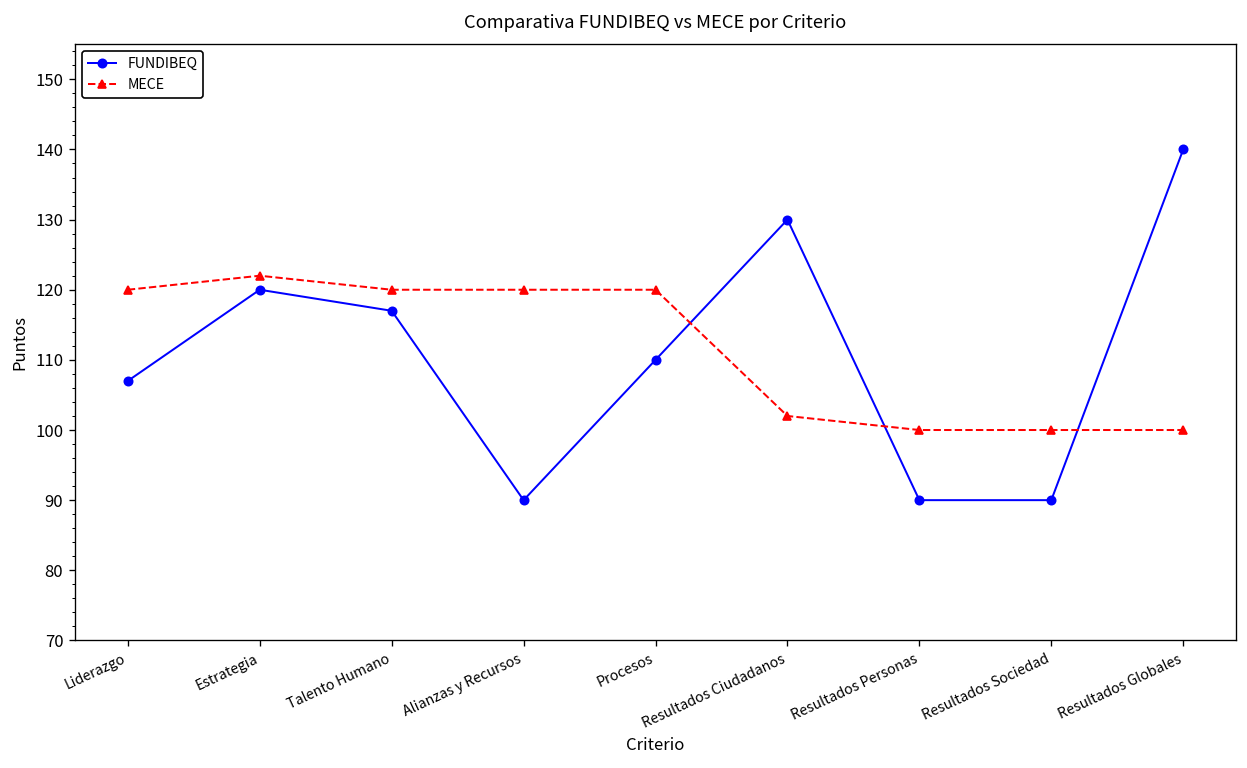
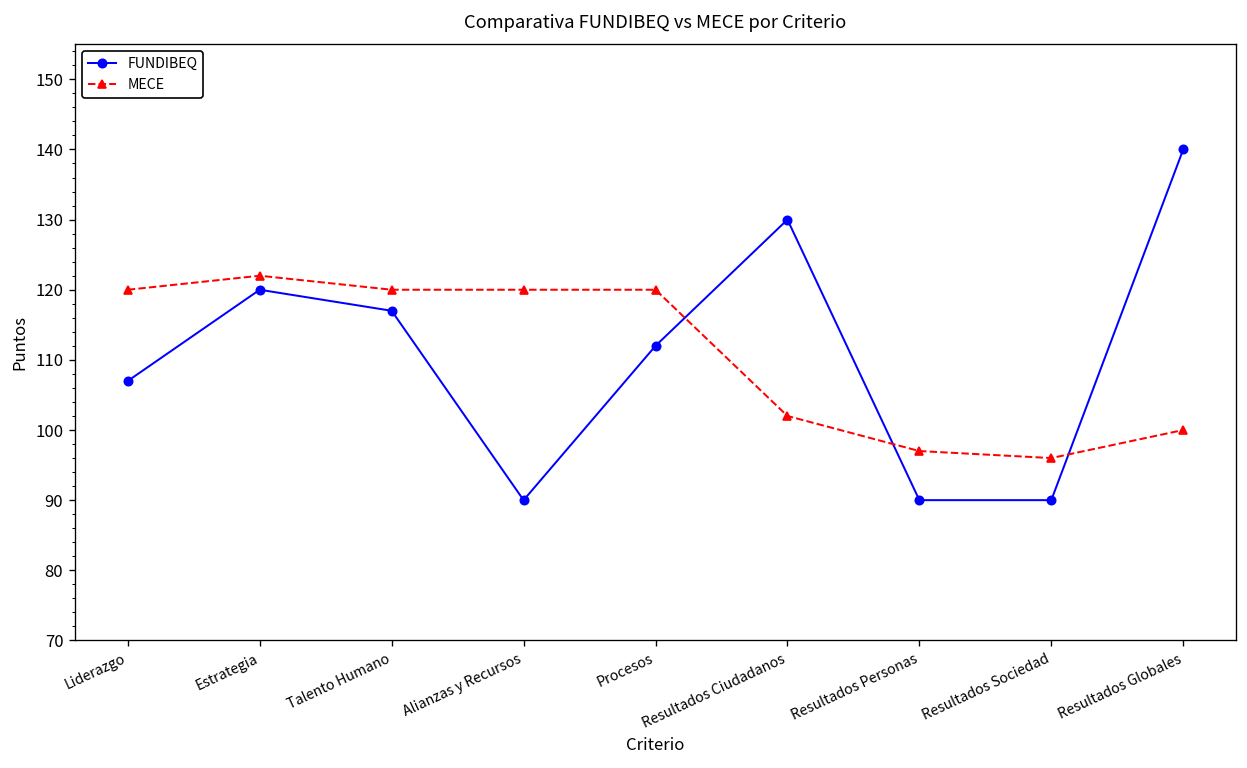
FUNDIBEQ, Procesos: 110 -> 112
MECE, Resultados Personas: 100 -> 97
MECE, Resultados Sociedad: 100 -> 96
